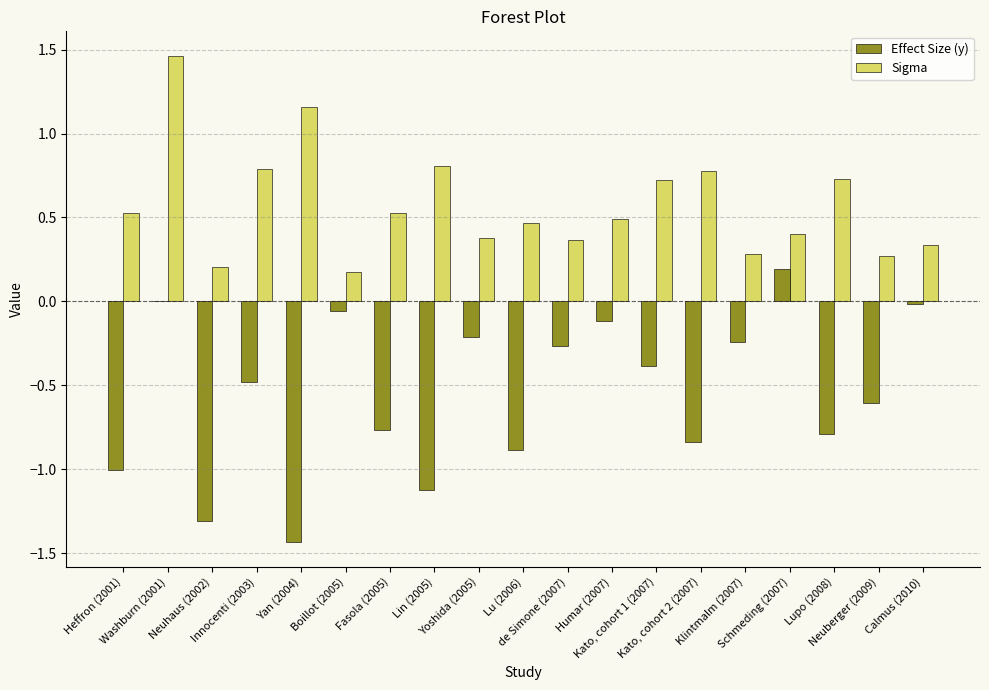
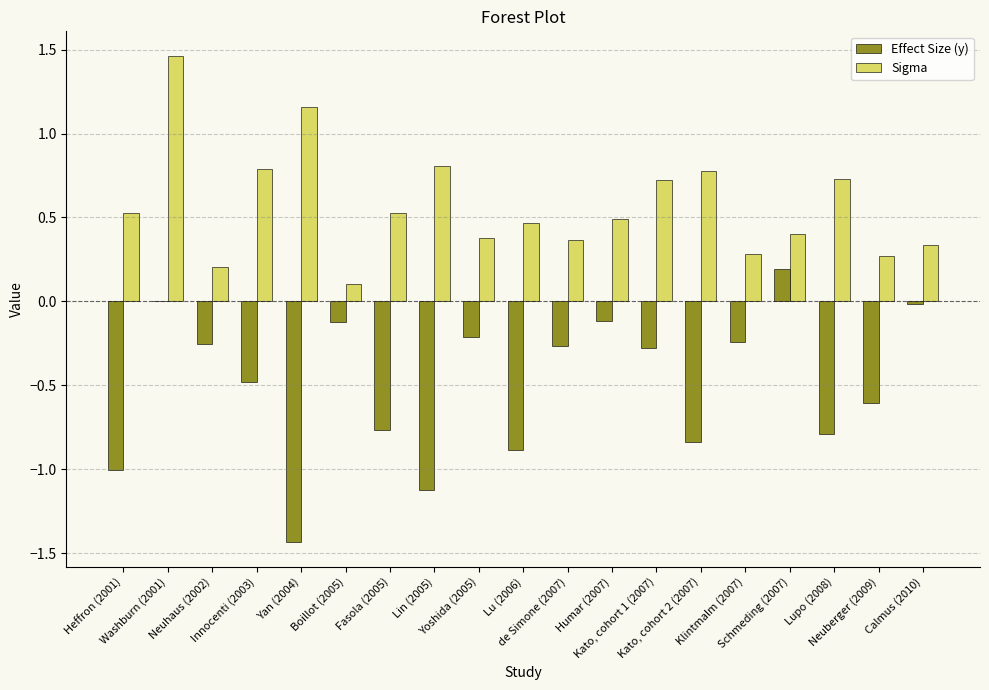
Effect Size (y), Neuhaus (2002): -1.31 -> -0.26
Effect Size (y), Boillot (2005): -0.06 -> -0.12
Sigma, Boillot (2005): 0.17 -> 0.10
Effect Size (y), Kato, cohort 1 (2007): -0.39 -> -0.28
